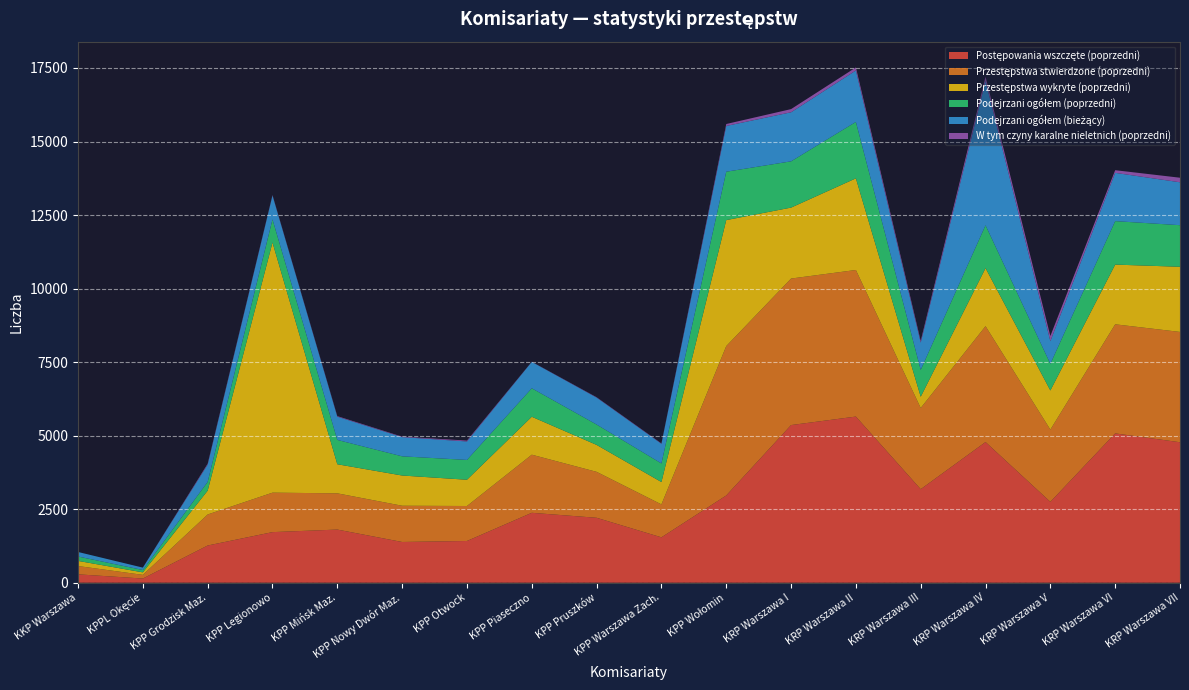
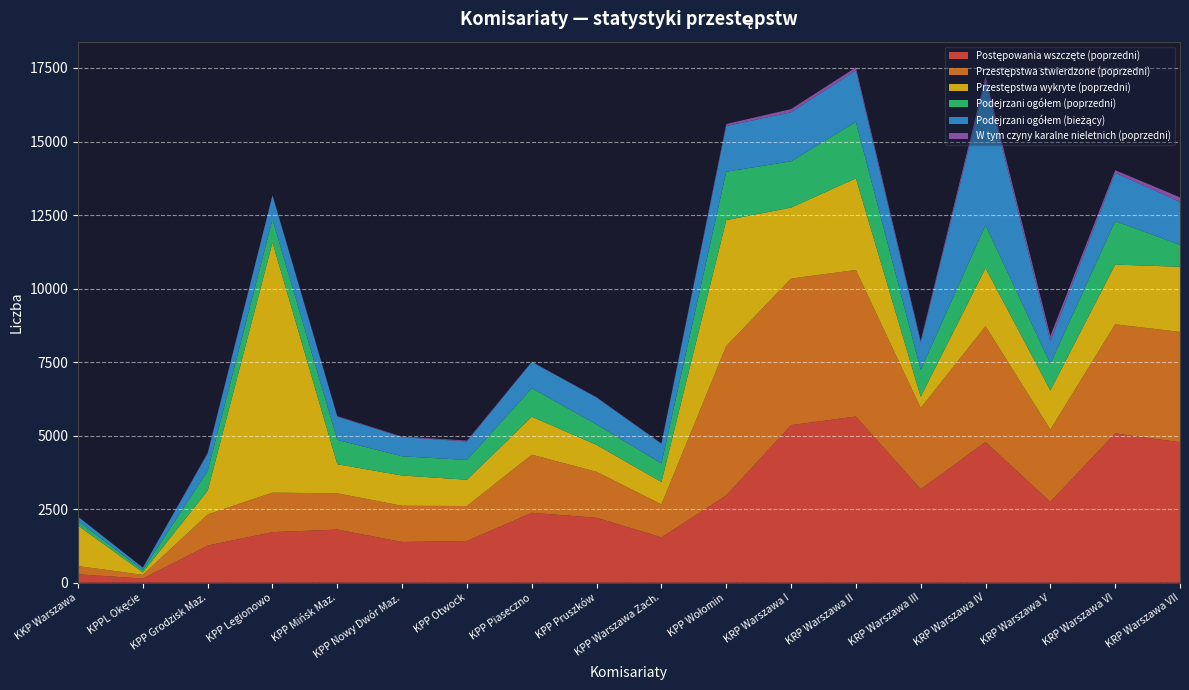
Przestępstwa wykryte (poprzedni), KKP Warszawa: 200 -> 1400
Podejrzani ogółem (poprzedni), KPP Grodzisk Maz.: 300 -> 700
Podejrzani ogółem (poprzedni), KRP Warszawa VII: 1400 -> 700
